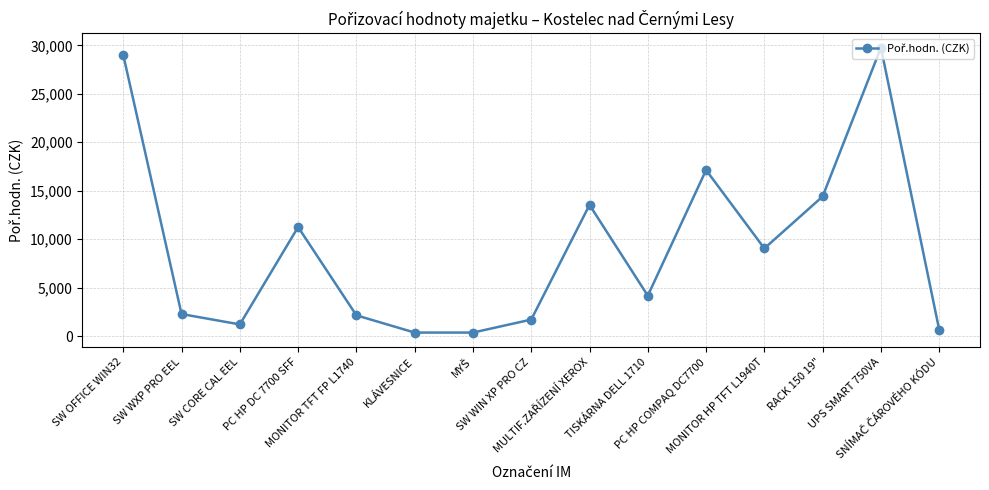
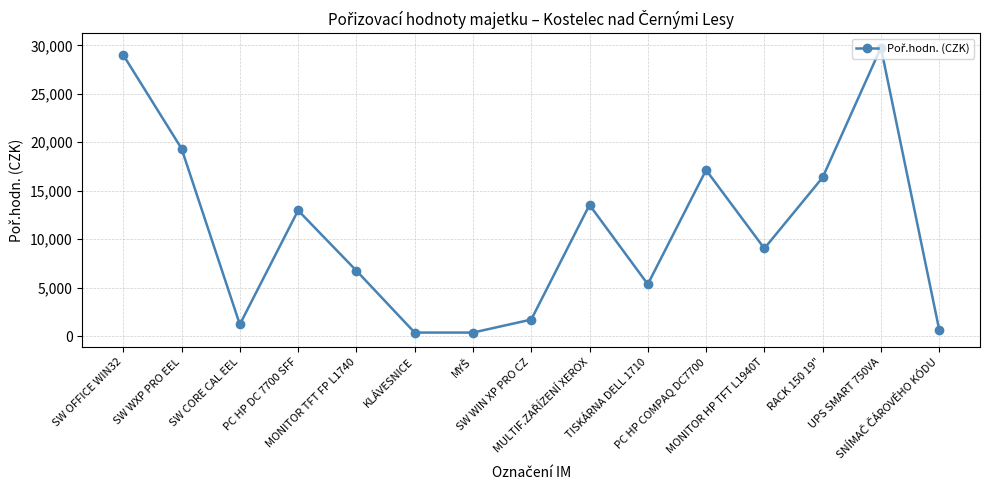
SW WXP PRO EEL: 2,000 -> 19,000
PC HP DC 7700 SFF: 11,000 -> 13,000
MONITOR TFT FP L1740: 2,000 -> 7,000
TISKÁRNA DELL 1710: 4,000 -> 5,000
RACK 150 19": 14,000 -> 16,000
